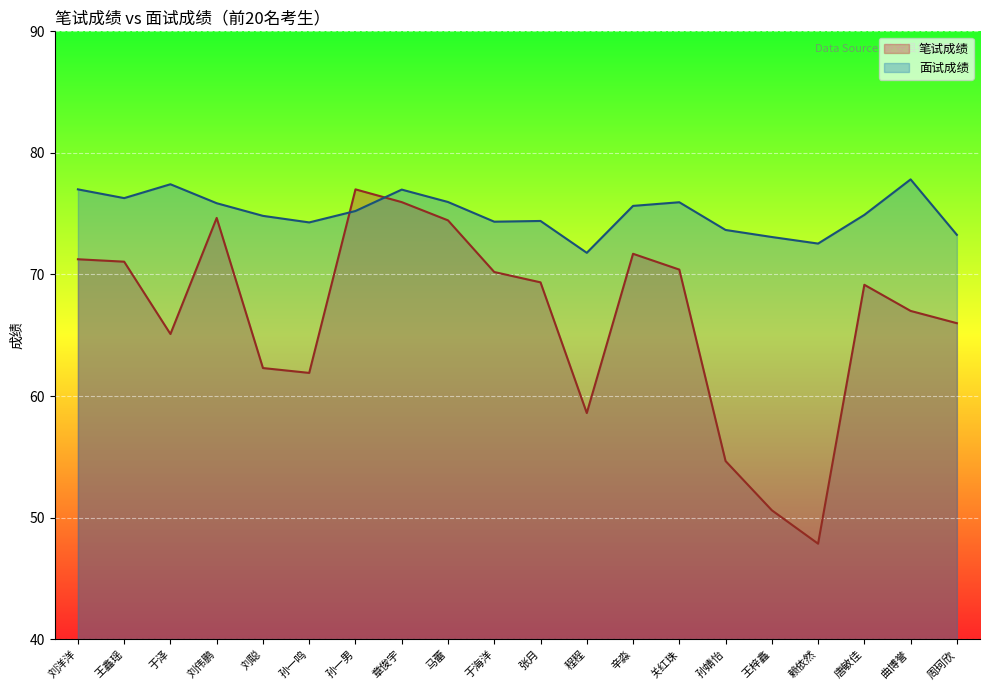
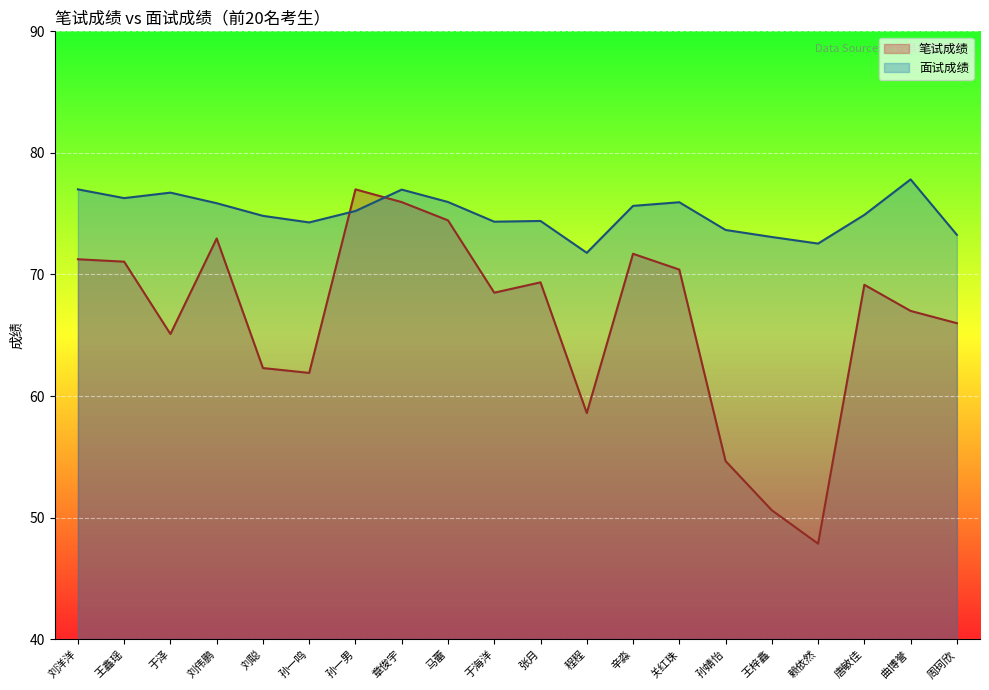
面试成绩, 于泽: 77.4 -> 76.7
笔试成绩, 刘伟鹏: 74.7 -> 73.0
笔试成绩, 于海洋: 70.2 -> 68.5
